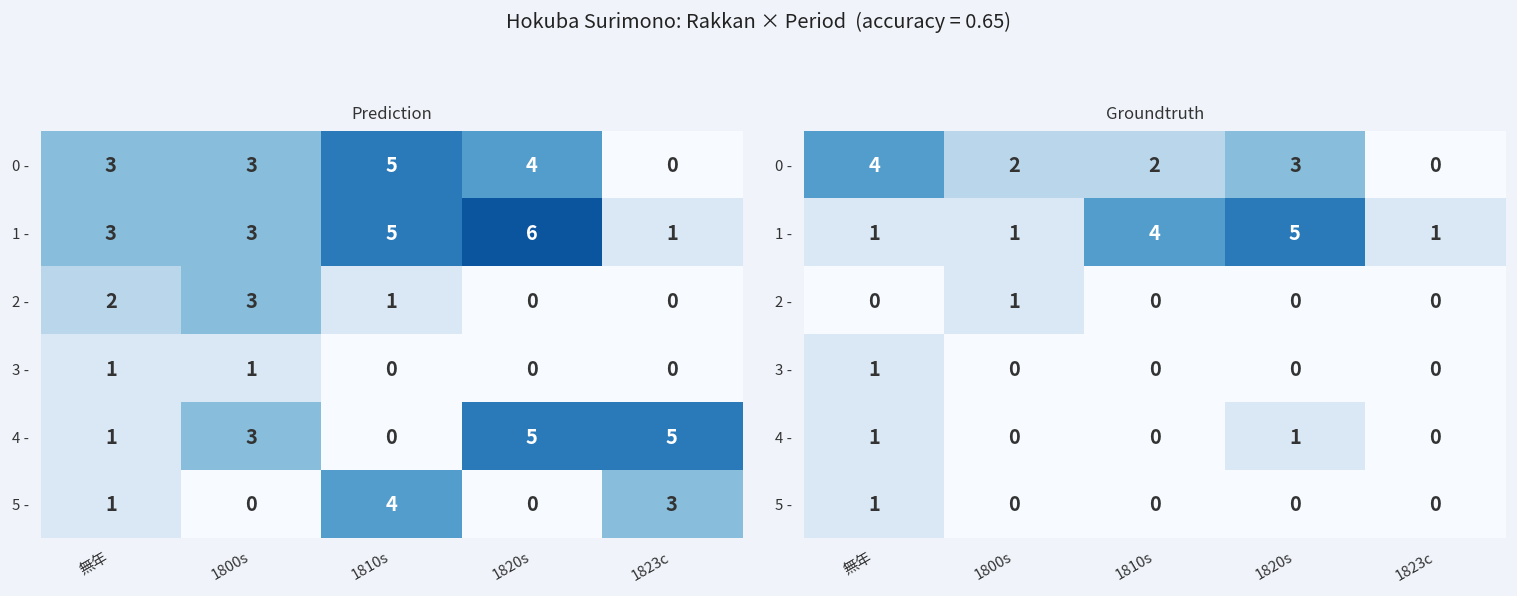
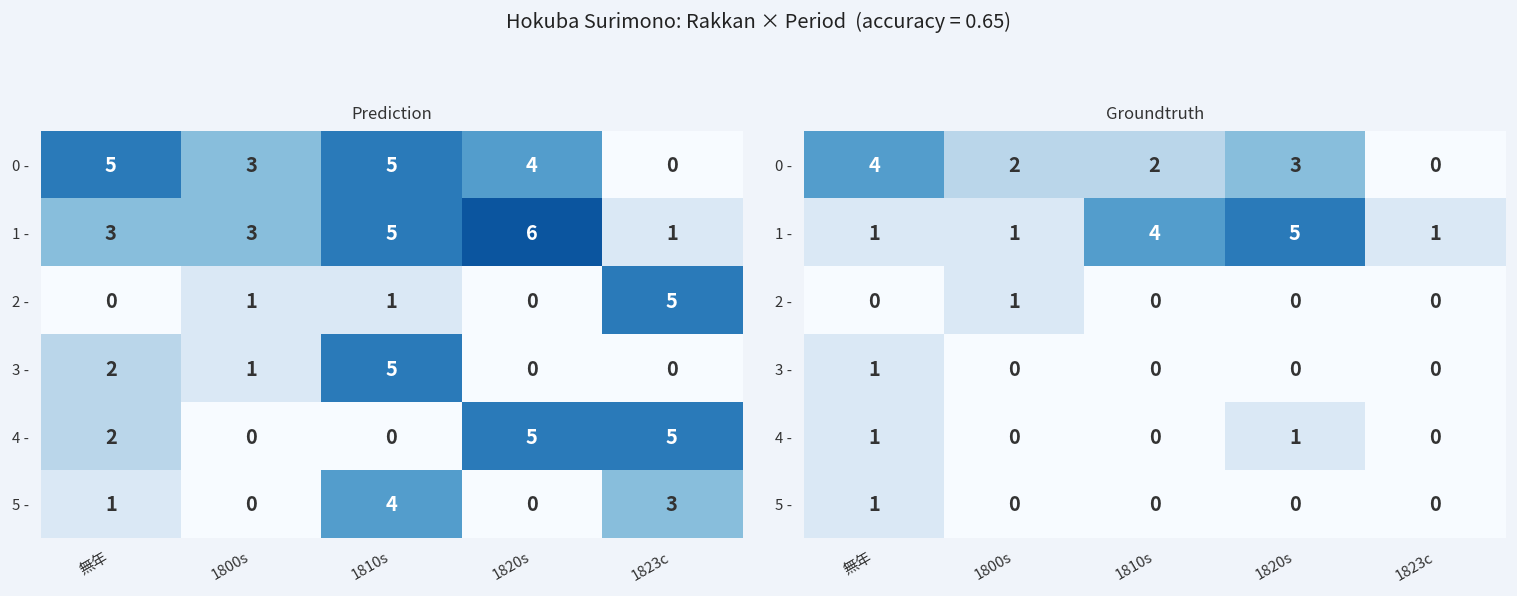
Prediction, 0 -, 無年: 3 -> 5
Prediction, 2 -, 無年: 2 -> 0
Prediction, 2 -, 1800s: 3 -> 1
Prediction, 2 -, 1823c: 0 -> 5
Prediction, 3 -, 無年: 1 -> 2
Prediction, 3 -, 1810s: 0 -> 5
Prediction, 4 -, 無年: 1 -> 2
Prediction, 4 -, 1800s: 3 -> 0
